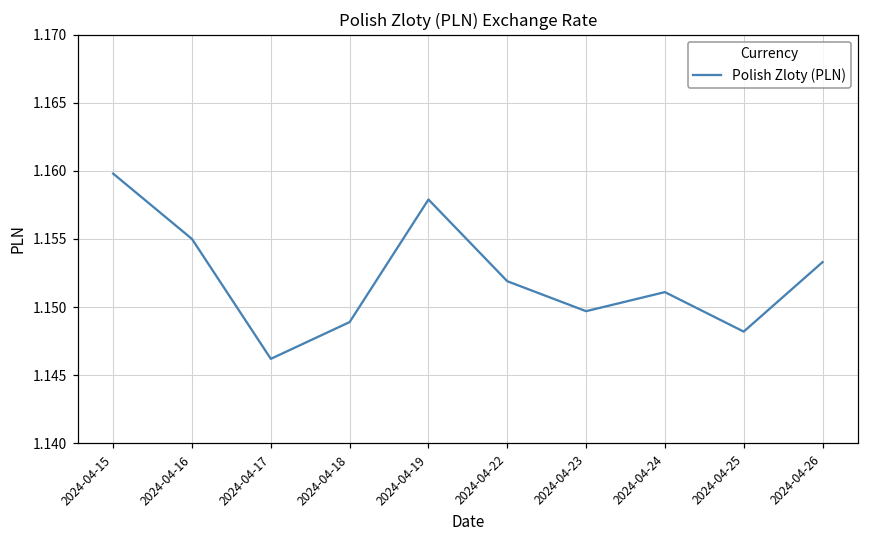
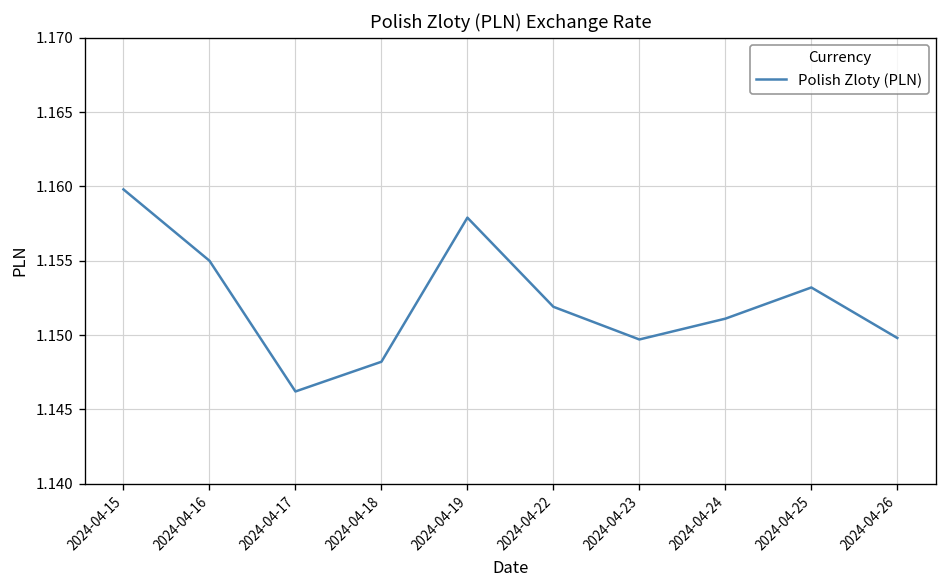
2024-04-18: 1.1489 -> 1.1482
2024-04-25: 1.1482 -> 1.1532
2024-04-26: 1.1533 -> 1.1498
